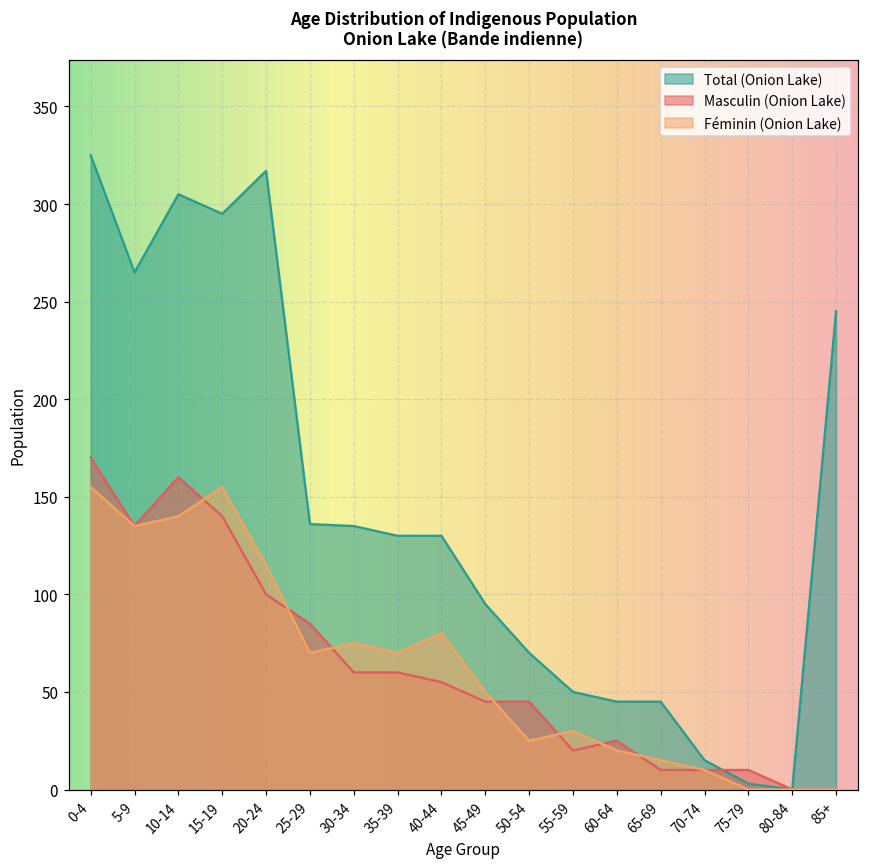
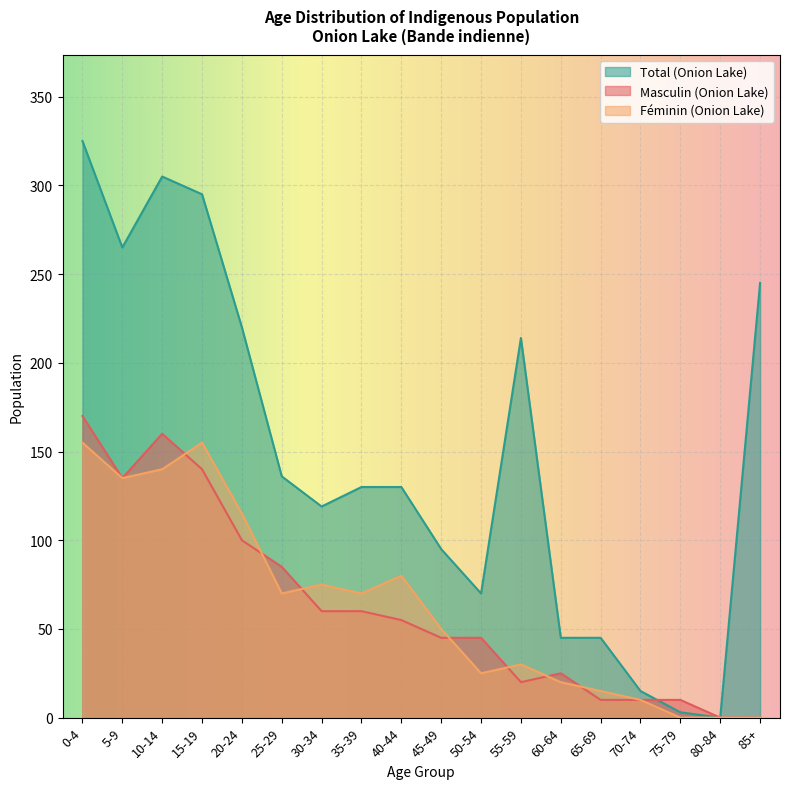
Total (Onion Lake), 20-24: 317 -> 220
Total (Onion Lake), 30-34: 135 -> 119
Total (Onion Lake), 55-59: 50 -> 214
